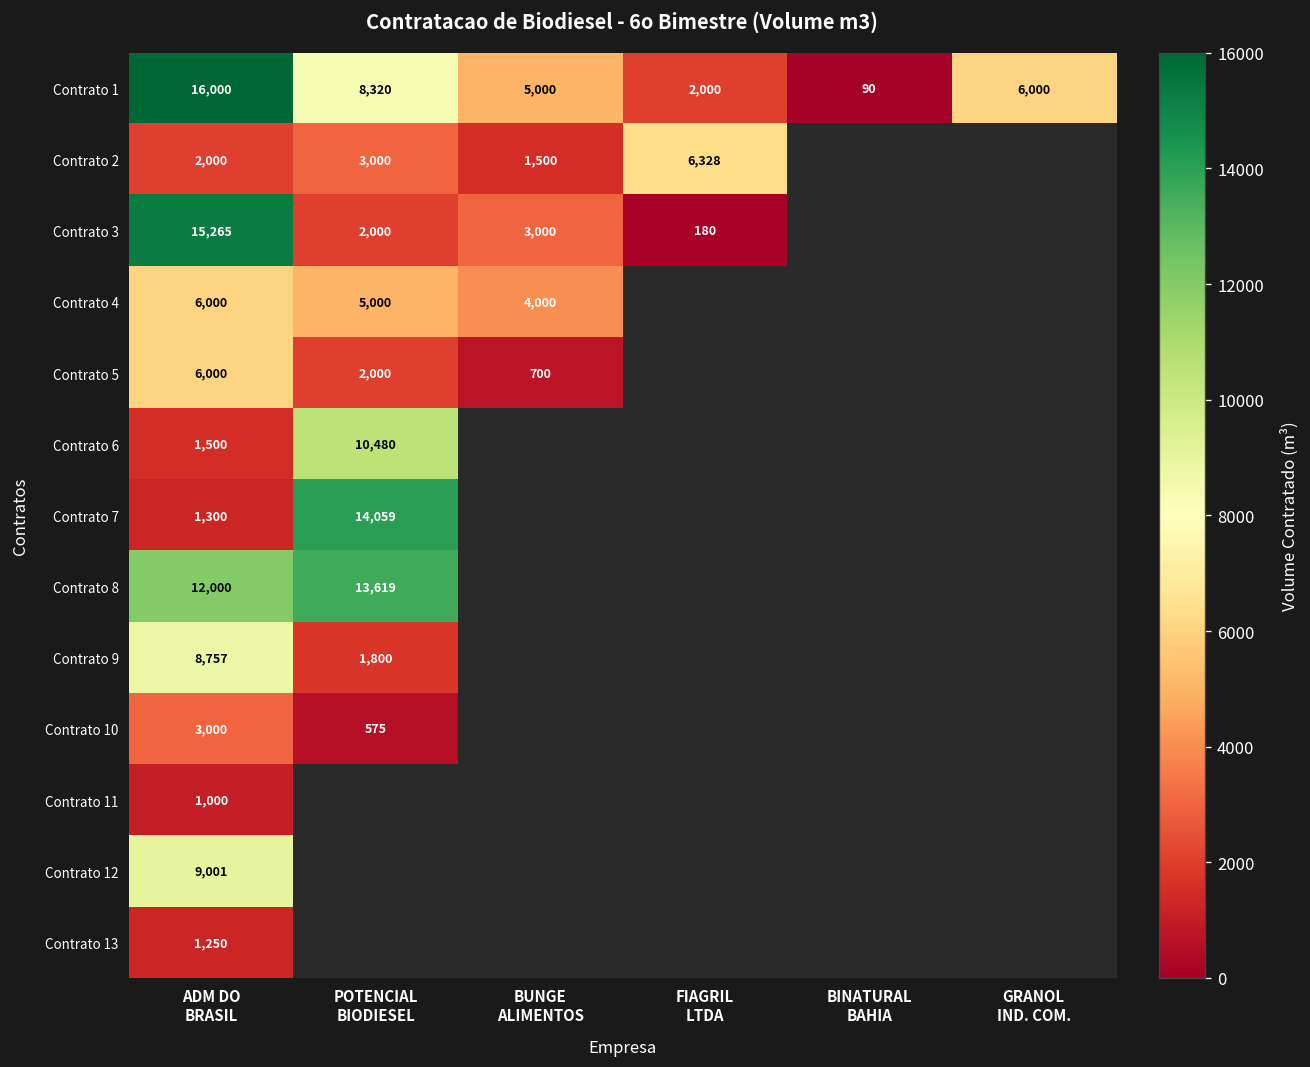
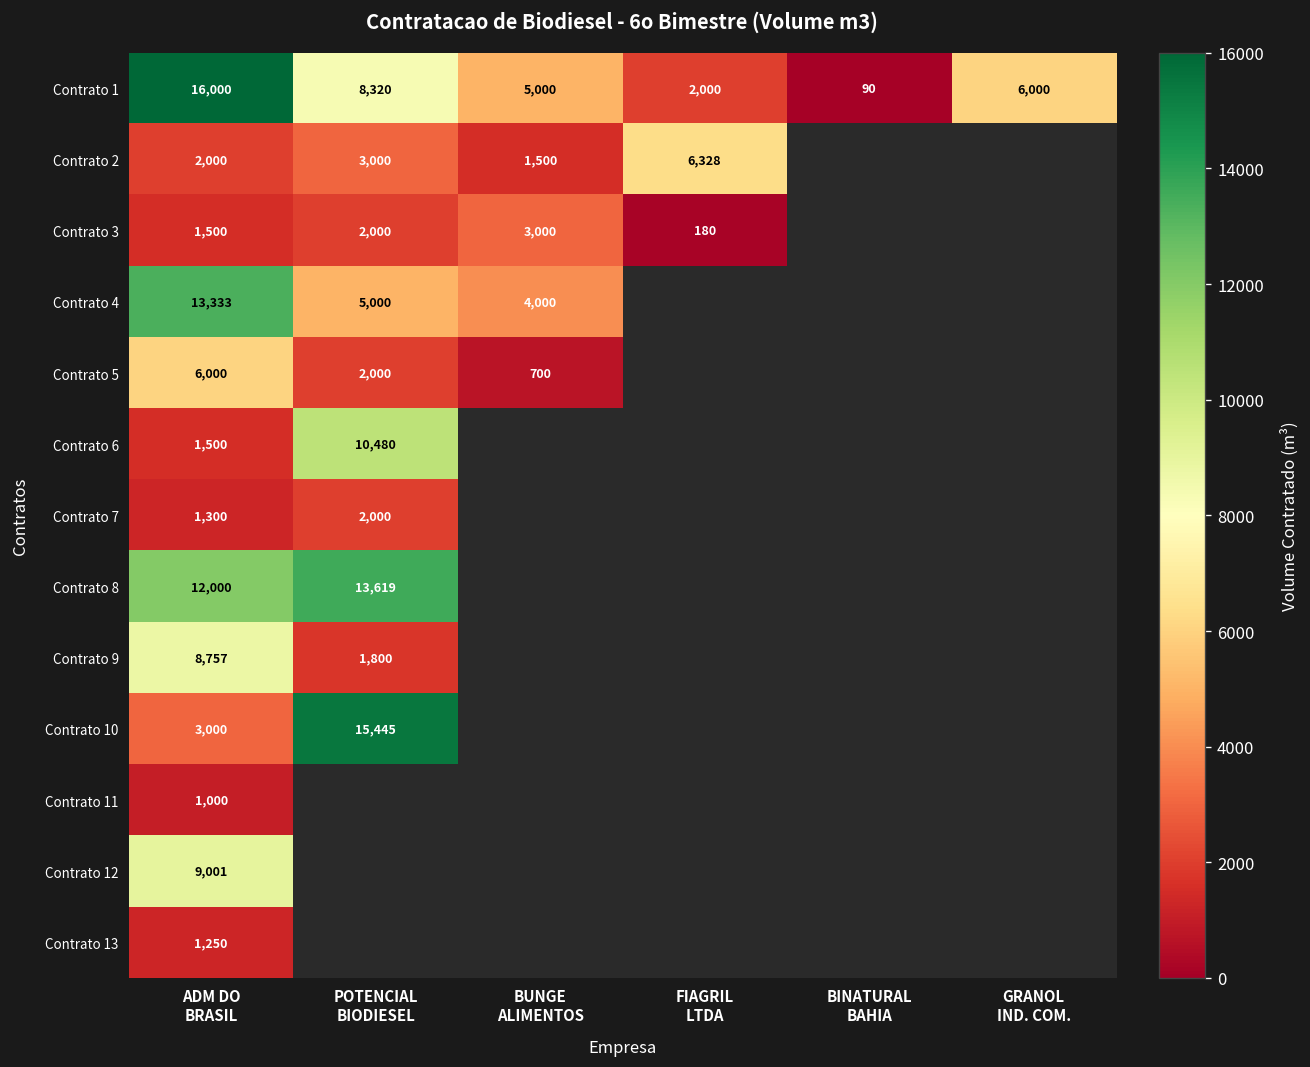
Contrato 3, ADM DO BRASIL: 15,265 -> 1,500
Contrato 4, ADM DO BRASIL: 6,000 -> 13,333
Contrato 7, POTENCIAL BIODIESEL: 14,059 -> 2,000
Contrato 10, POTENCIAL BIODIESEL: 575 -> 15,445
